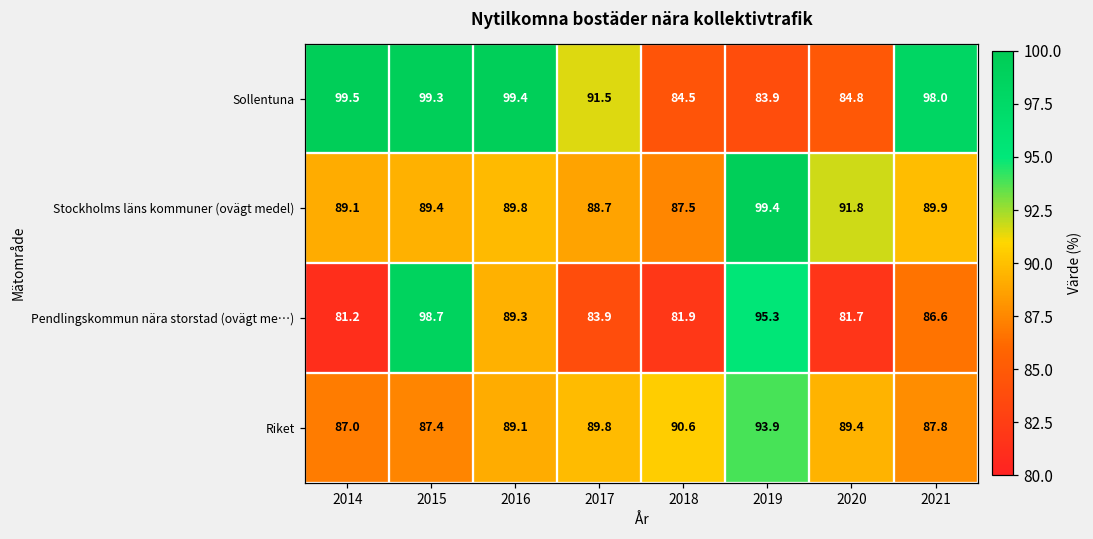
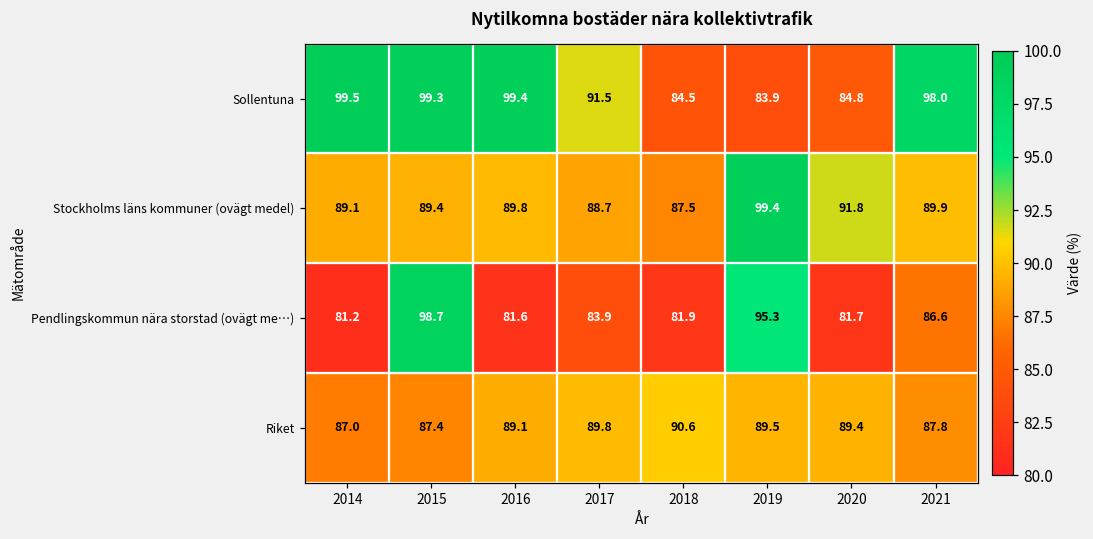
Pendlingskommun nära storstad (ovägt me…), 2016: 89.3 -> 81.6
Riket, 2019: 93.9 -> 89.5
